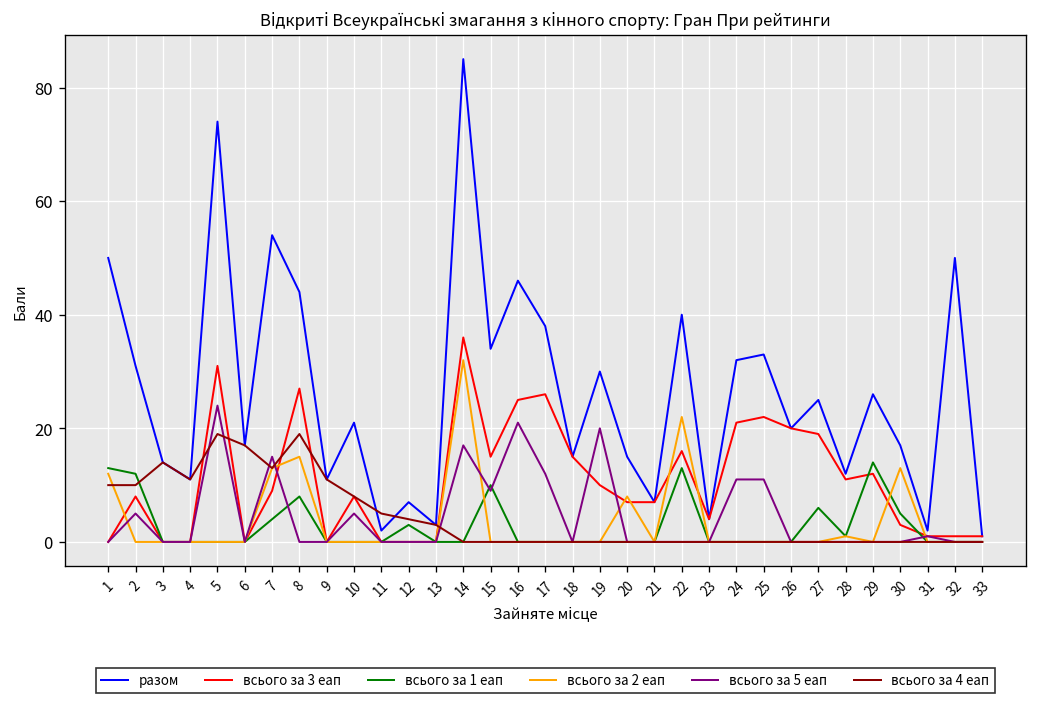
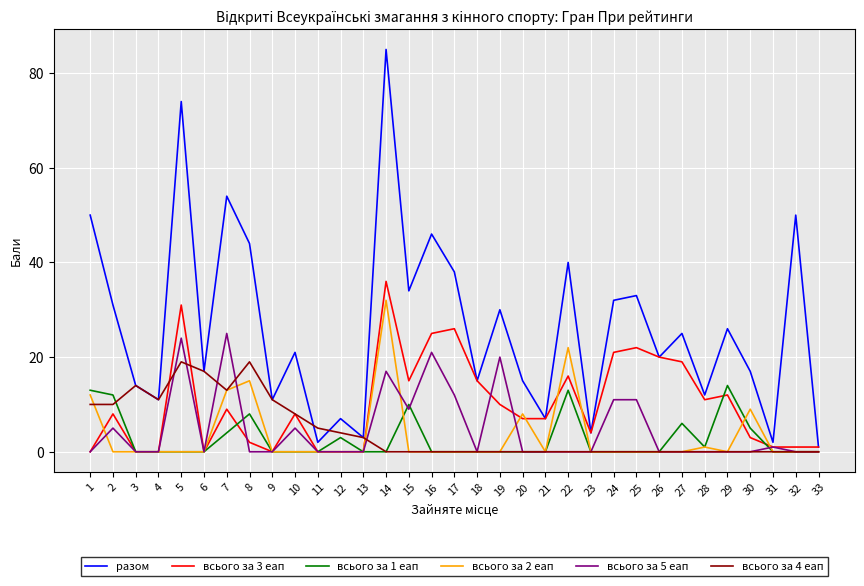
всього за 5 еап, 7: 15 -> 25
всього за 3 еап, 8: 27 -> 2
всього за 2 еап, 30: 13 -> 9
